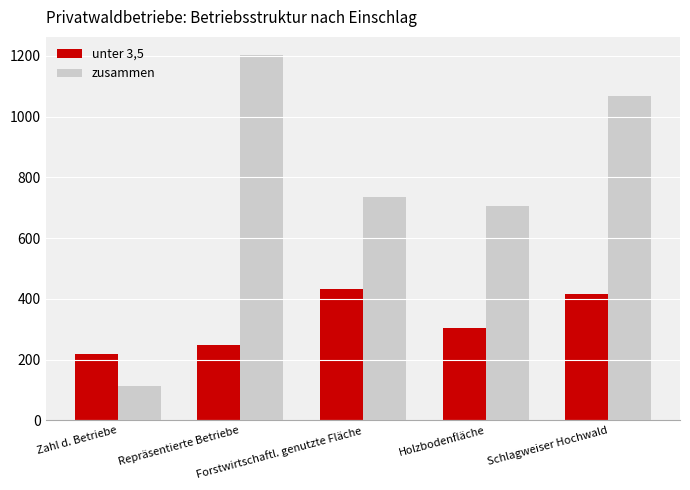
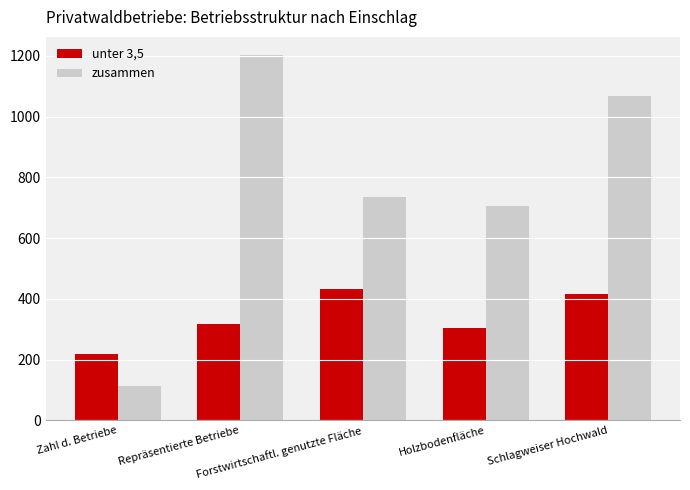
unter 3,5, Repräsentierte Betriebe: 250 -> 320
